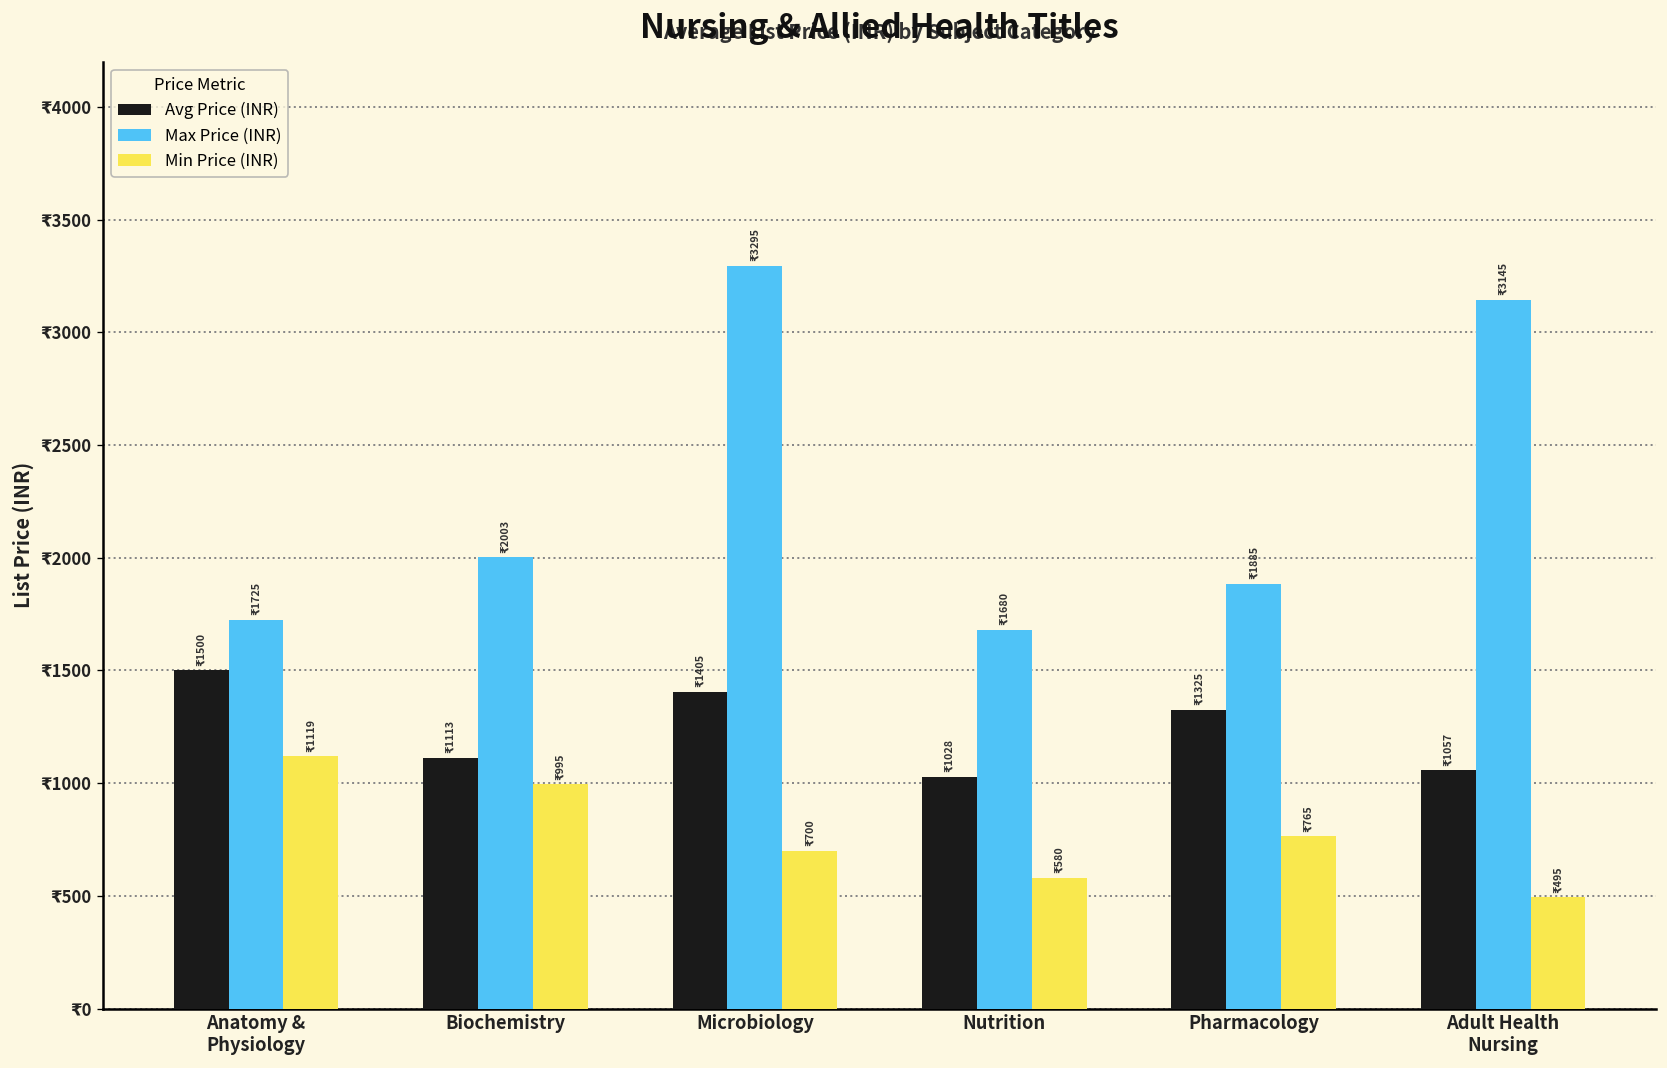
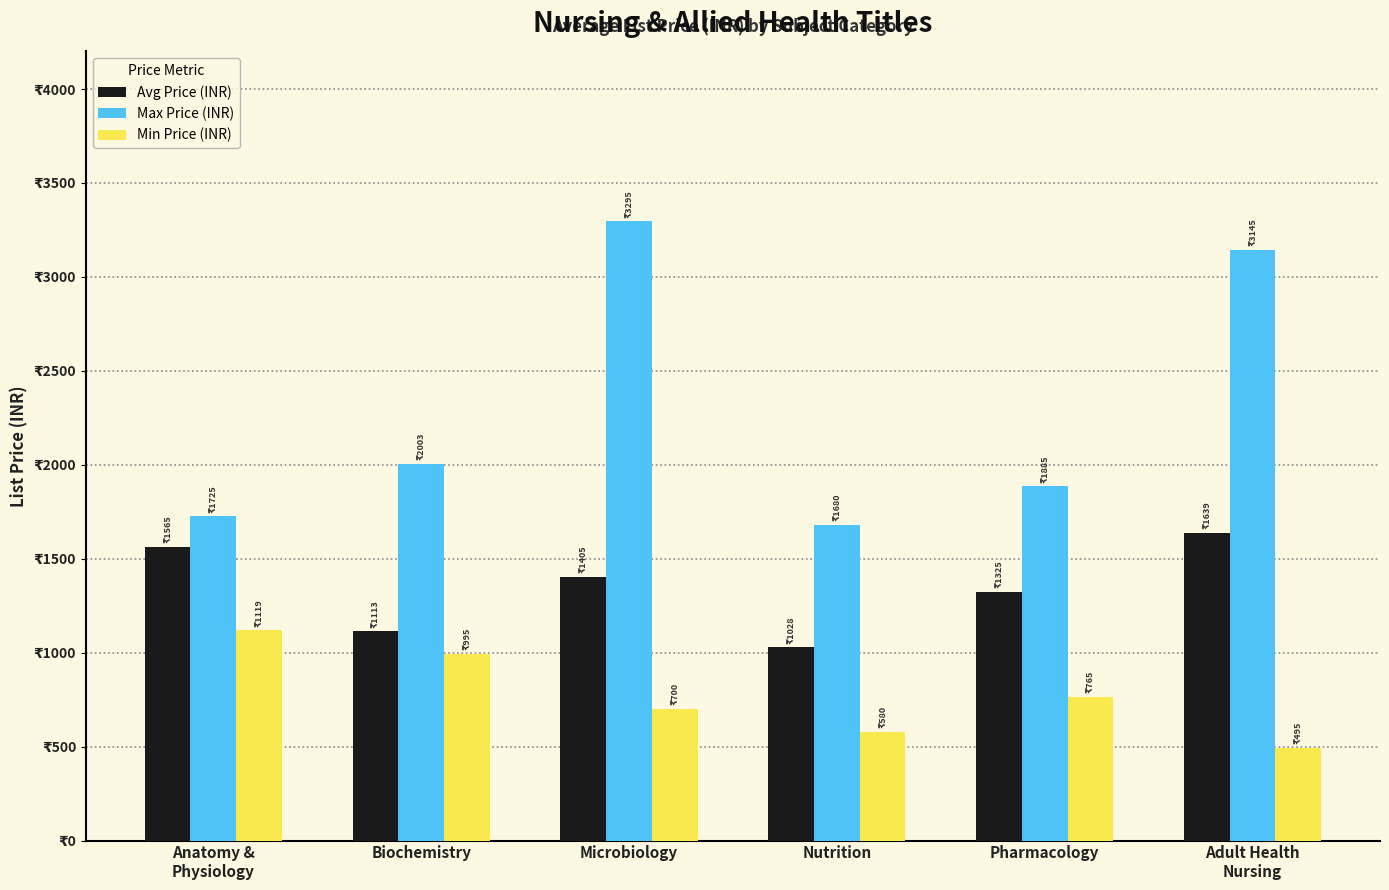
Avg Price (INR), Anatomy & Physiology: 1500 -> 1565
Avg Price (INR), Adult Health Nursing: 1057 -> 1639
